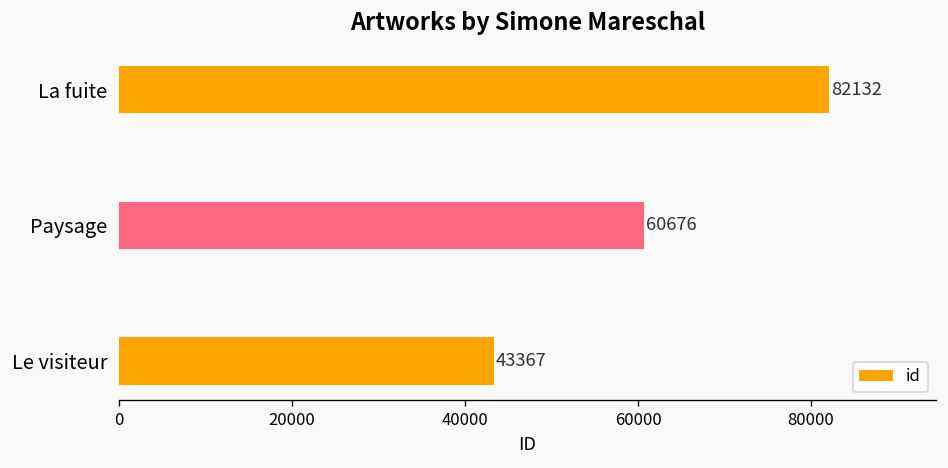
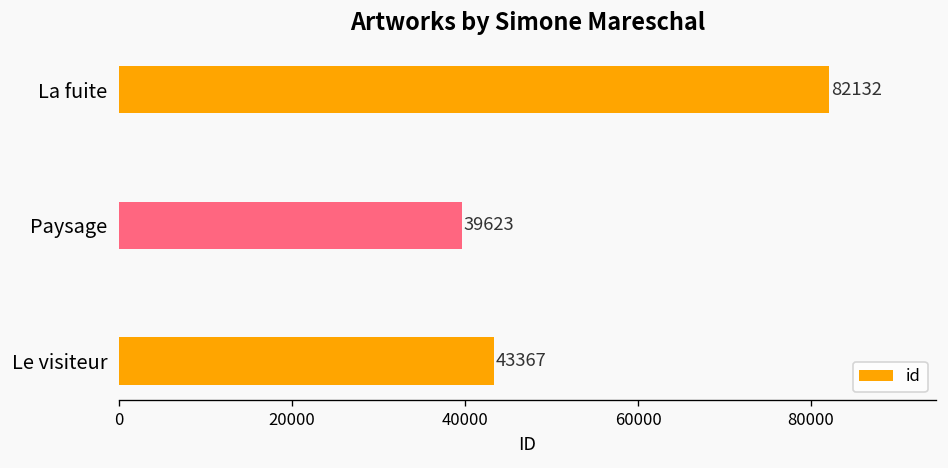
Paysage: 60676 -> 39623
